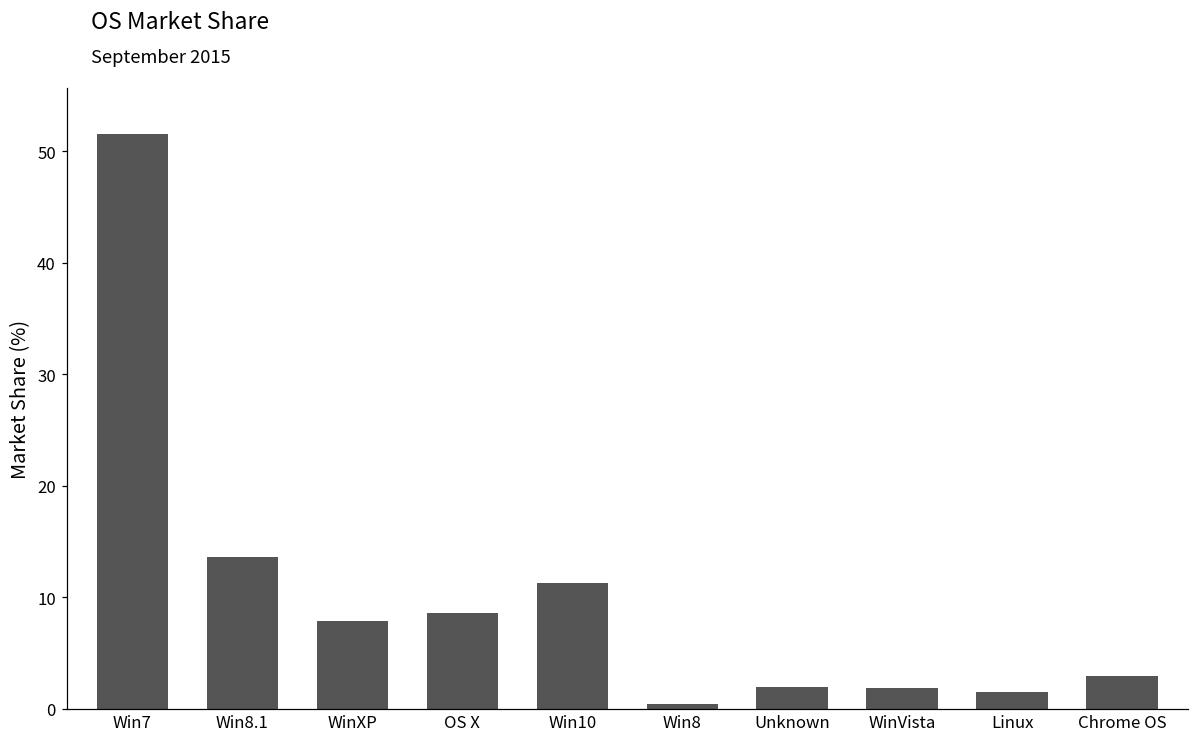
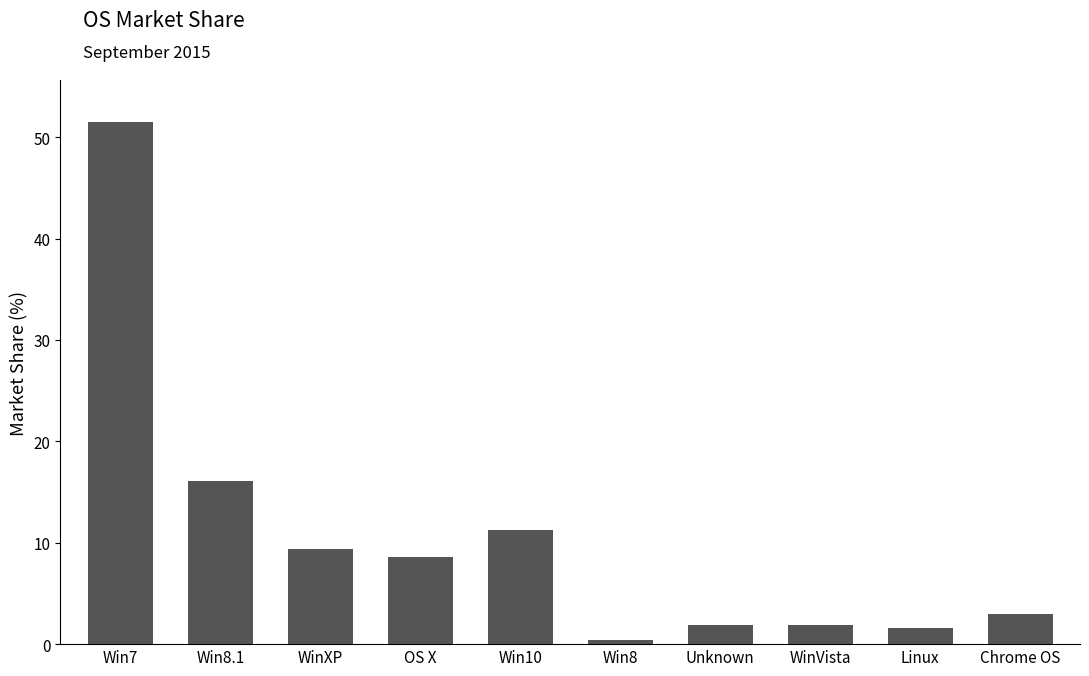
Win8.1: 13.6 -> 16.1
WinXP: 7.9 -> 9.4
